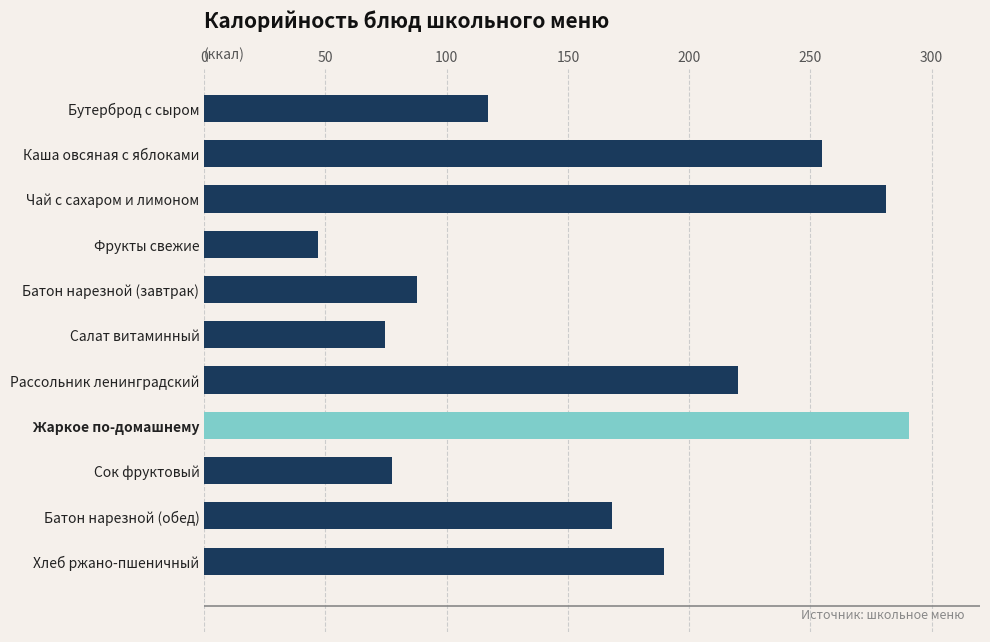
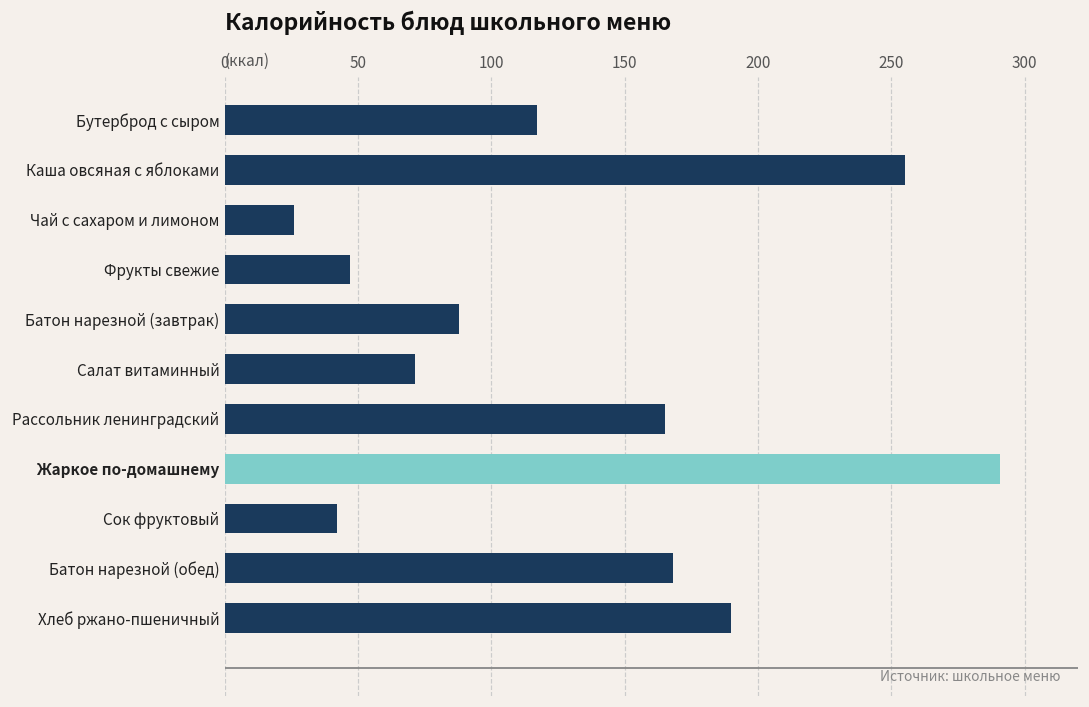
Чай с сахаром и лимоном: 281 -> 26
Салат витаминный: 75 -> 71
Рассольник ленинградский: 220 -> 165
Сок фруктовый: 77 -> 42
